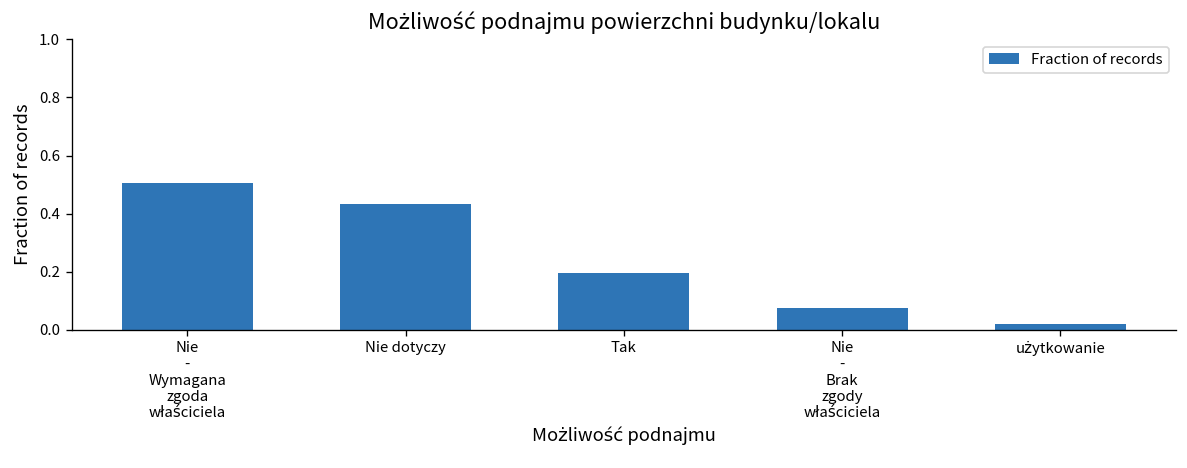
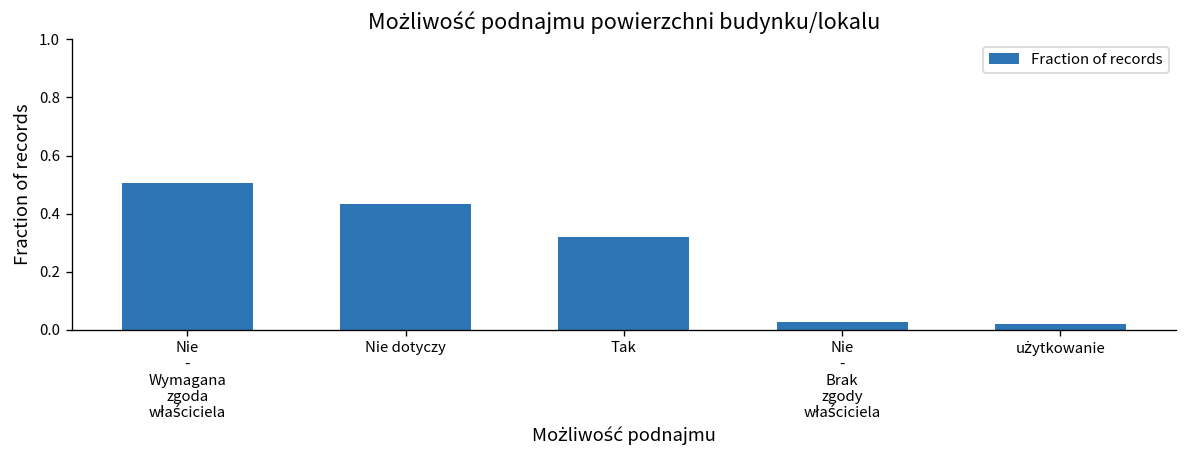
Tak: 0.20 -> 0.32
Nie - Brak zgody właściciela: 0.07 -> 0.03
